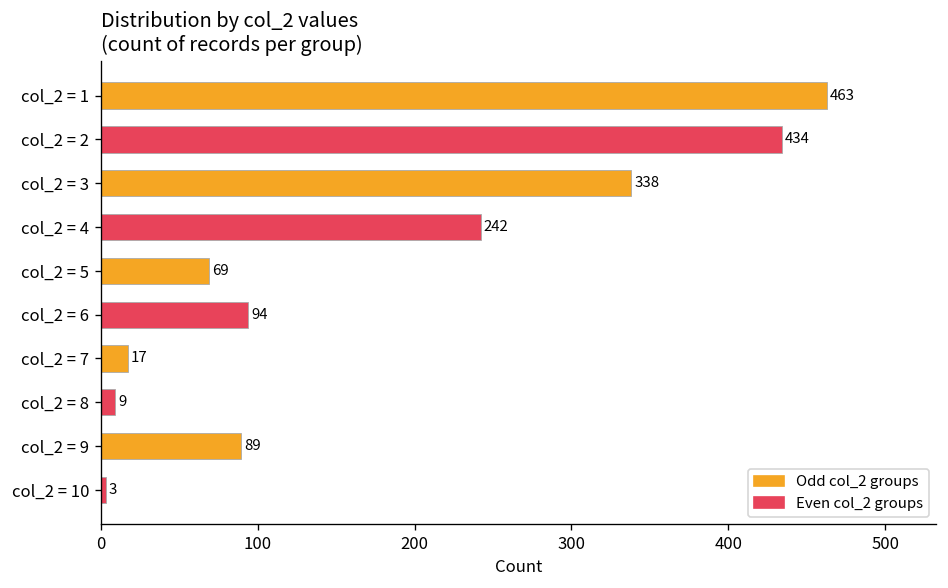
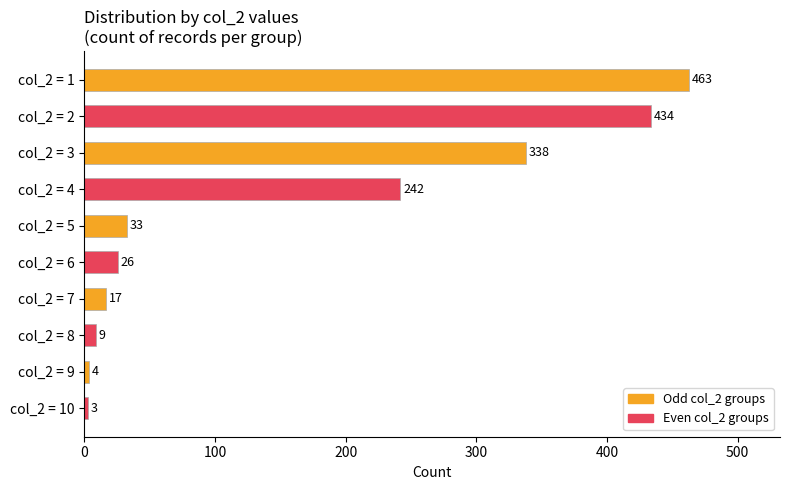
col_2 = 5: 69 -> 33
col_2 = 6: 94 -> 26
col_2 = 9: 89 -> 4
